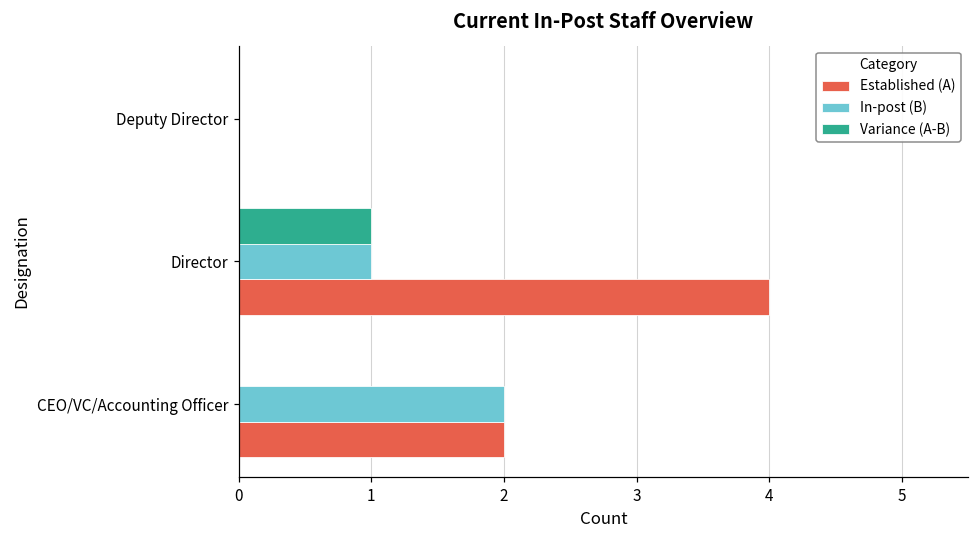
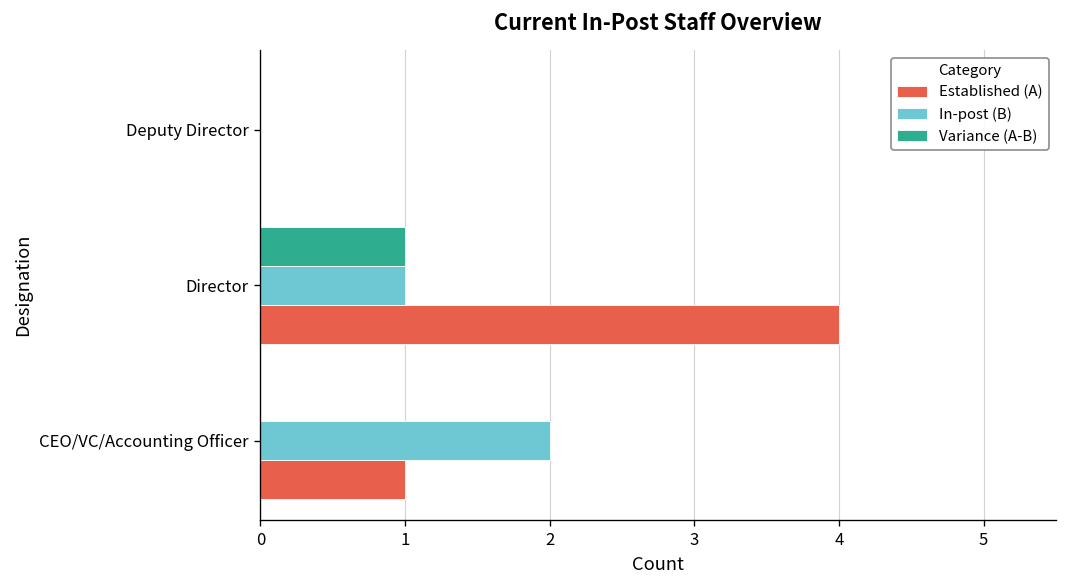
Established (A), CEO/VC/Accounting Officer: 2 -> 1
